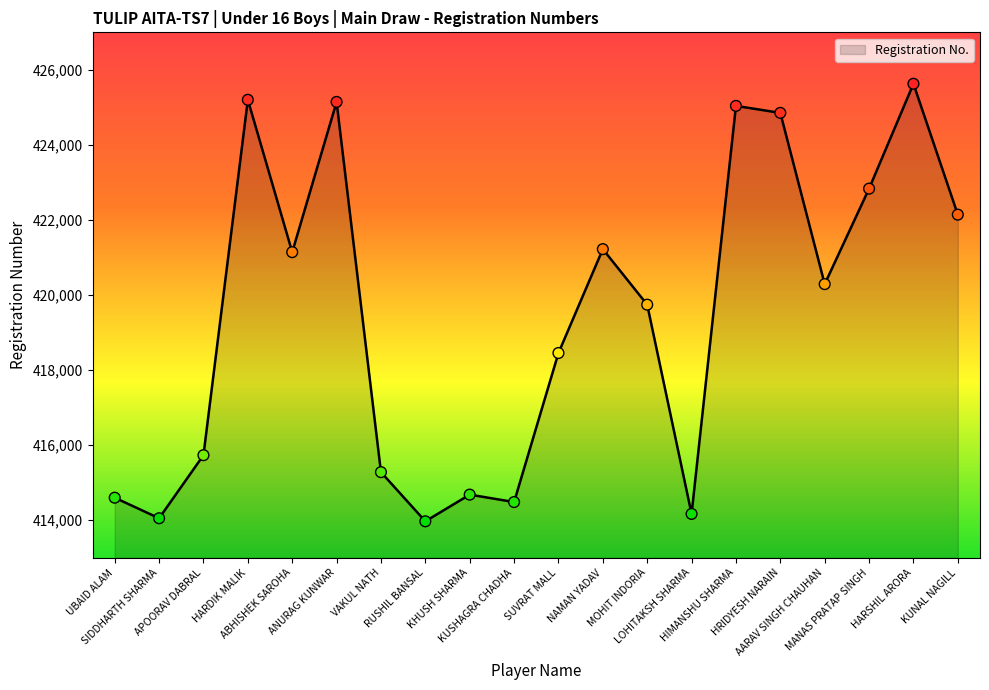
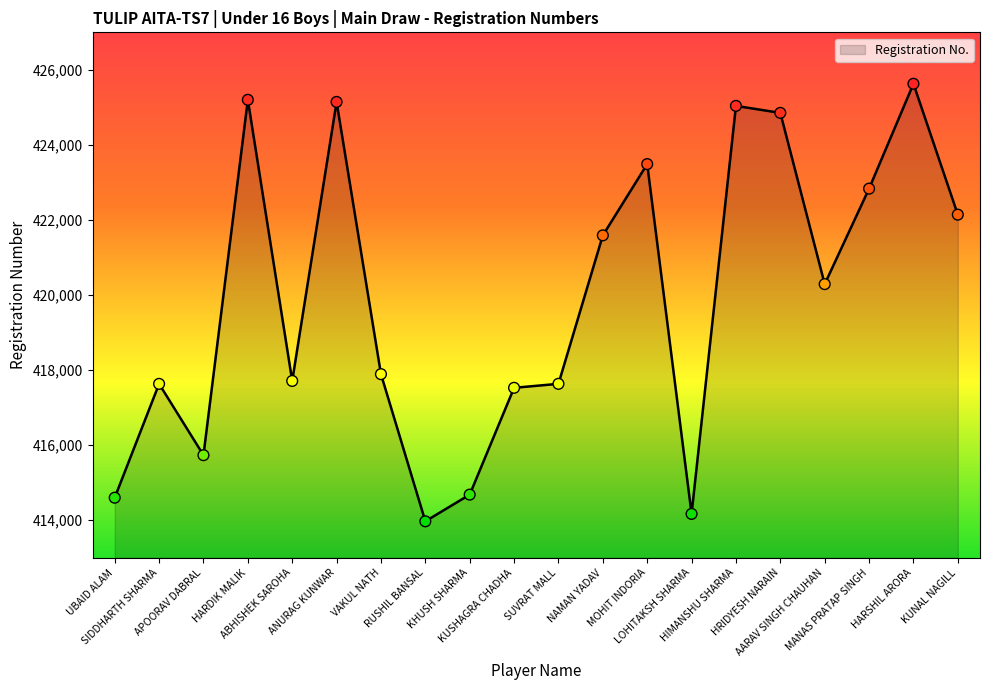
SIDDHARTH SHARMA: 414,100 -> 417,600
ABHISHEK SAROHA: 421,100 -> 417,700
VAKUL NATH: 415,300 -> 417,900
KUSHAGRA CHADHA: 414,500 -> 417,500
SUVRAT MALL: 418,500 -> 417,600
NAMAN YADAV: 421,200 -> 421,600
MOHIT INDORIA: 419,700 -> 423,500
